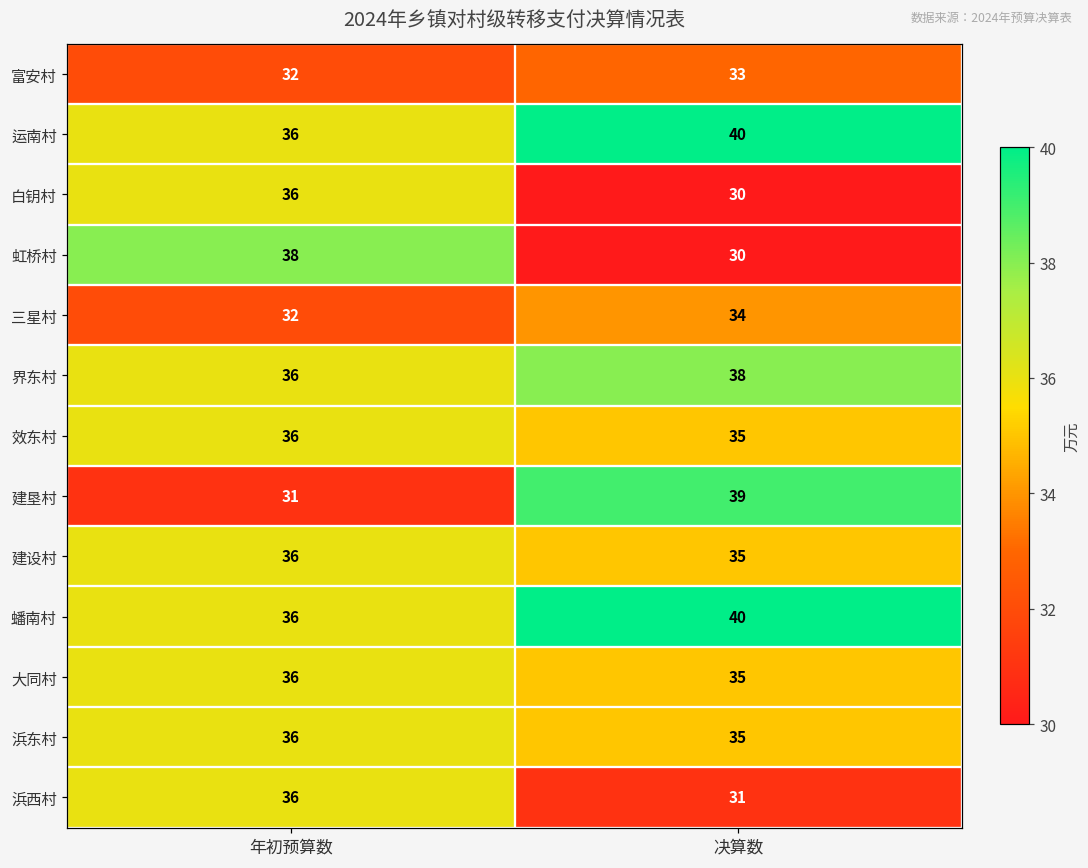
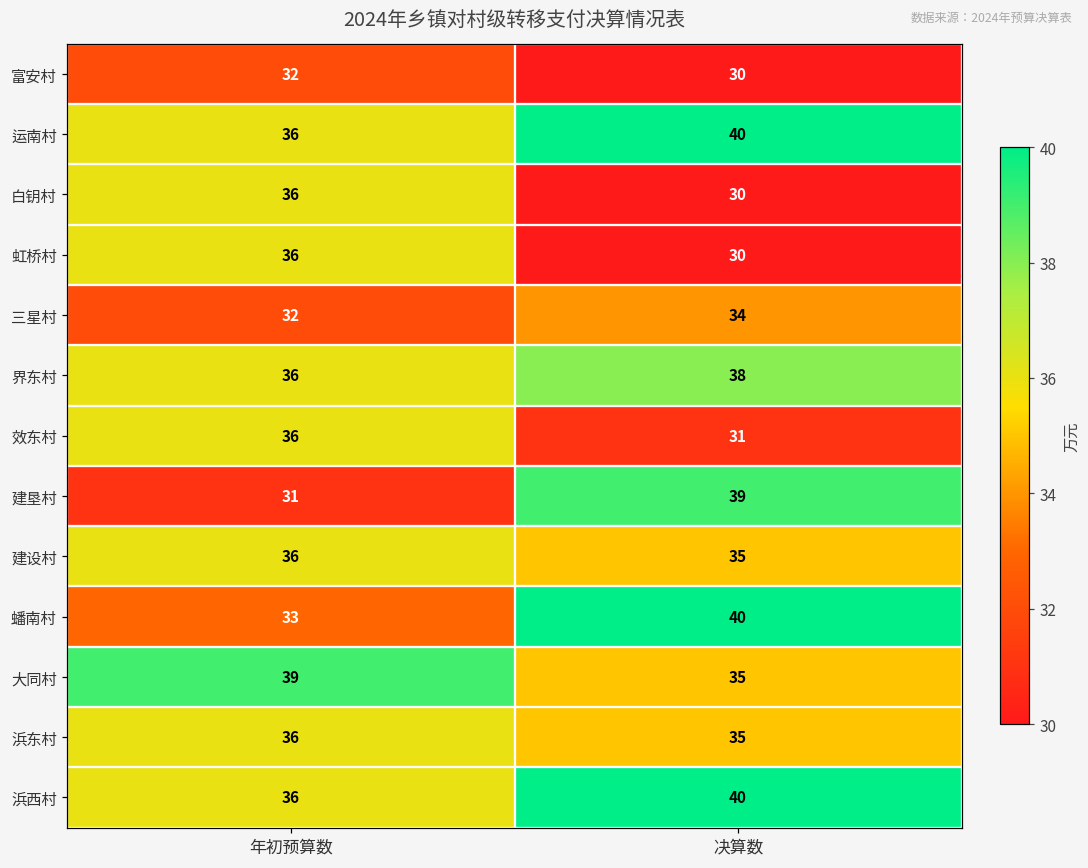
富安村, 决算数: 33 -> 30
虹桥村, 年初预算数: 38 -> 36
效东村, 决算数: 35 -> 31
蟠南村, 年初预算数: 36 -> 33
大同村, 年初预算数: 36 -> 39
浜西村, 决算数: 31 -> 40
